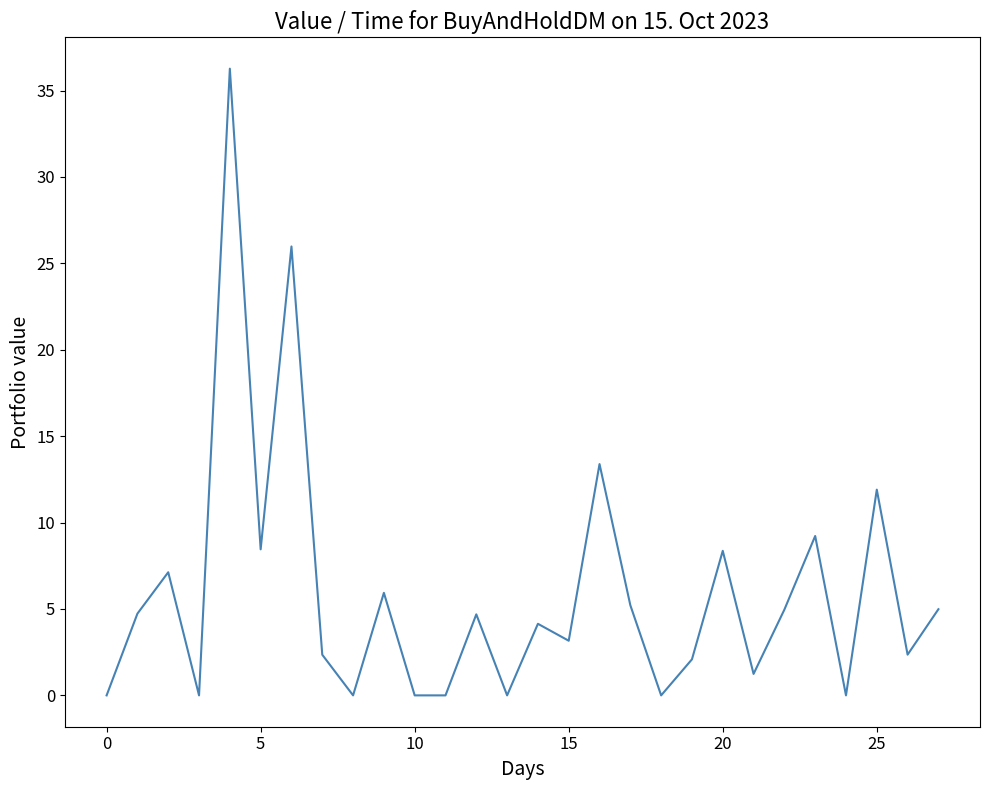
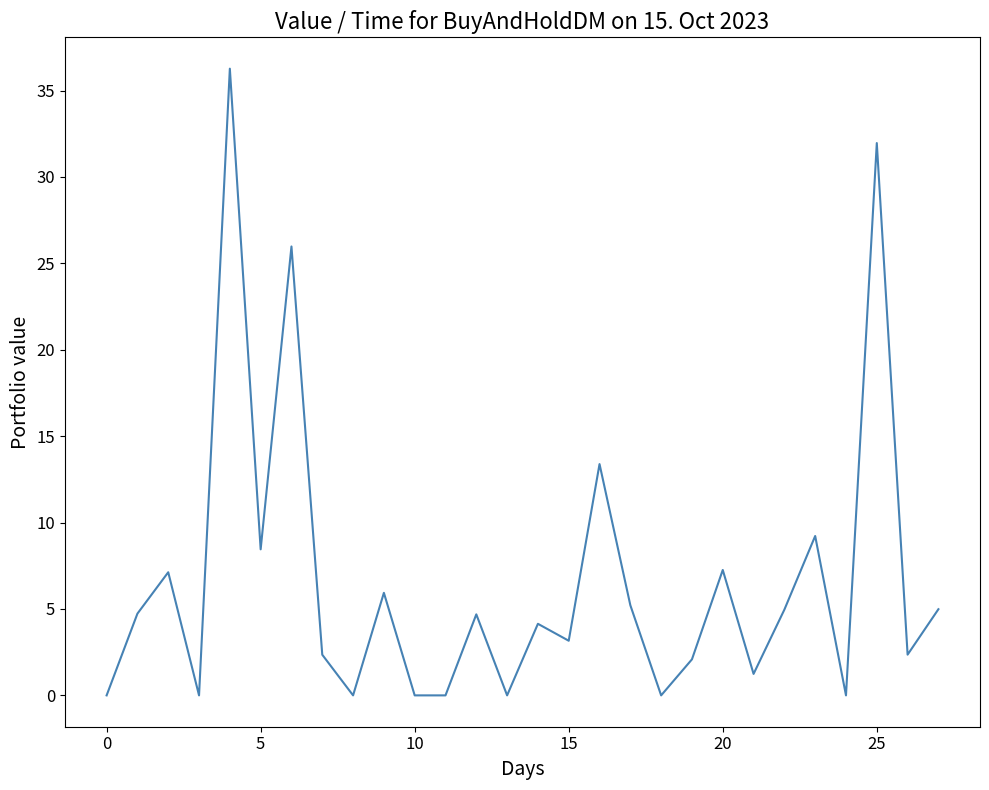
20: 8.4 -> 7.3
25: 11.9 -> 32.0
